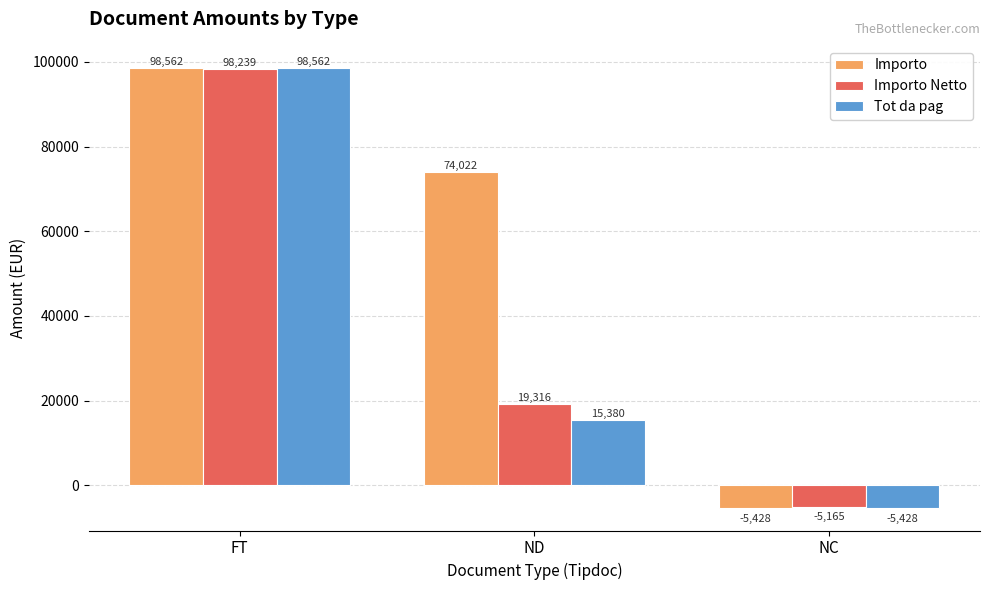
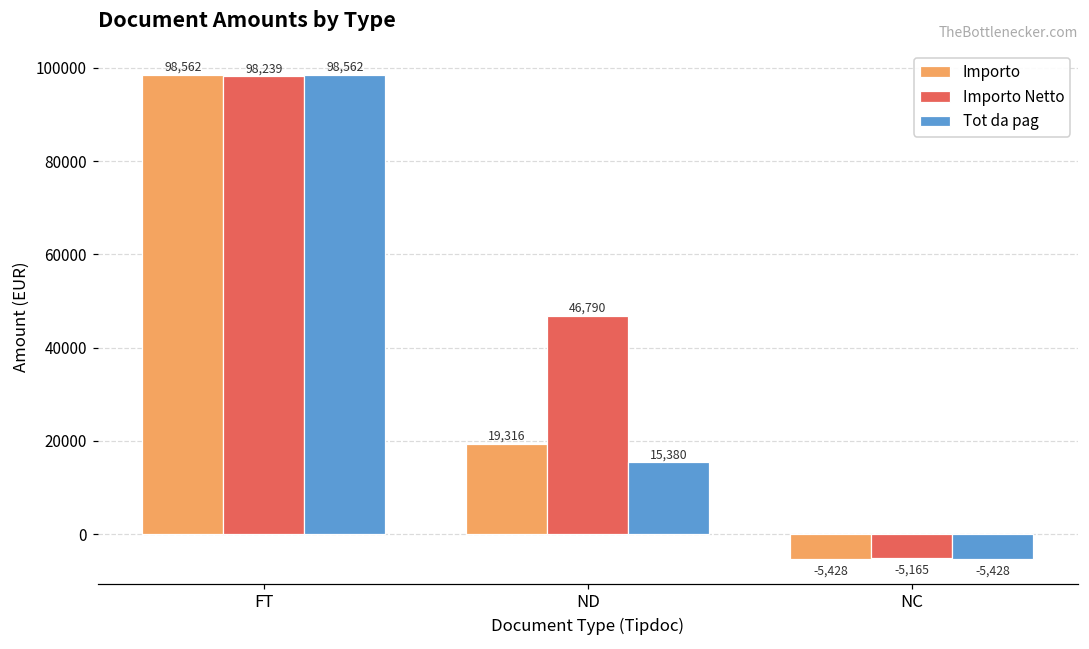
Importo, ND: 74,022 -> 19,316
Importo Netto, ND: 19,316 -> 46,790
